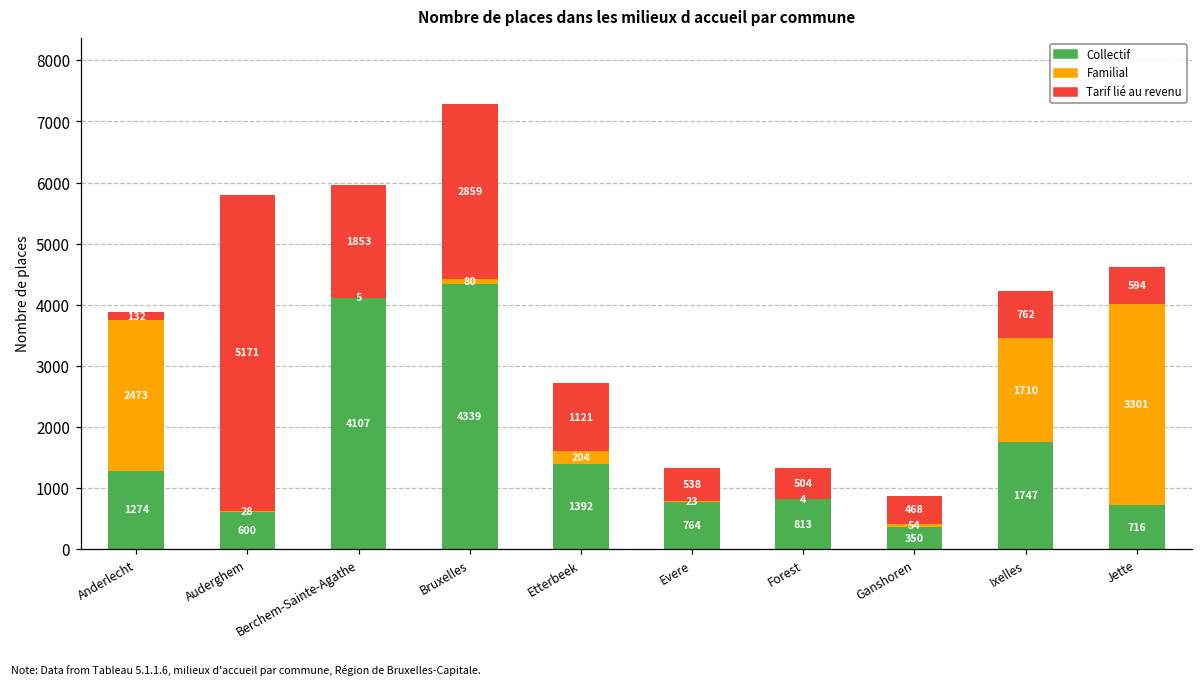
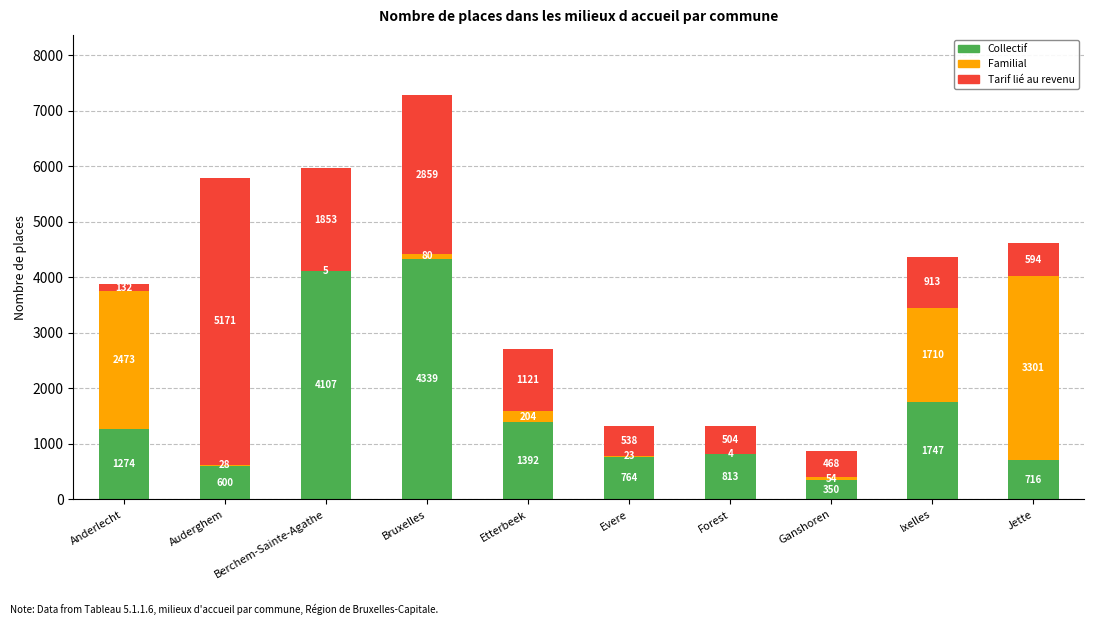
Tarif lié au revenu, Ixelles: 762 -> 913
